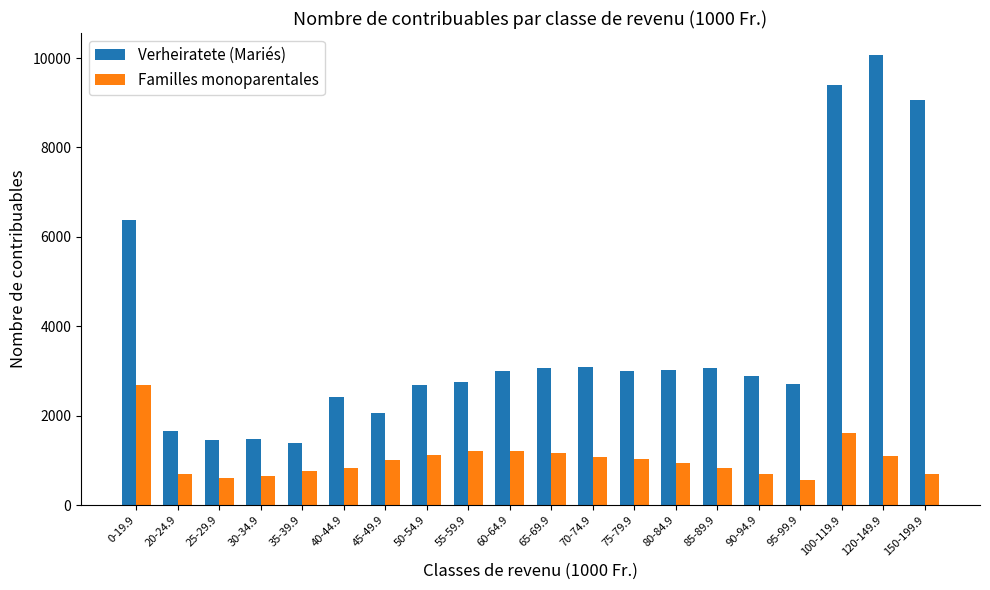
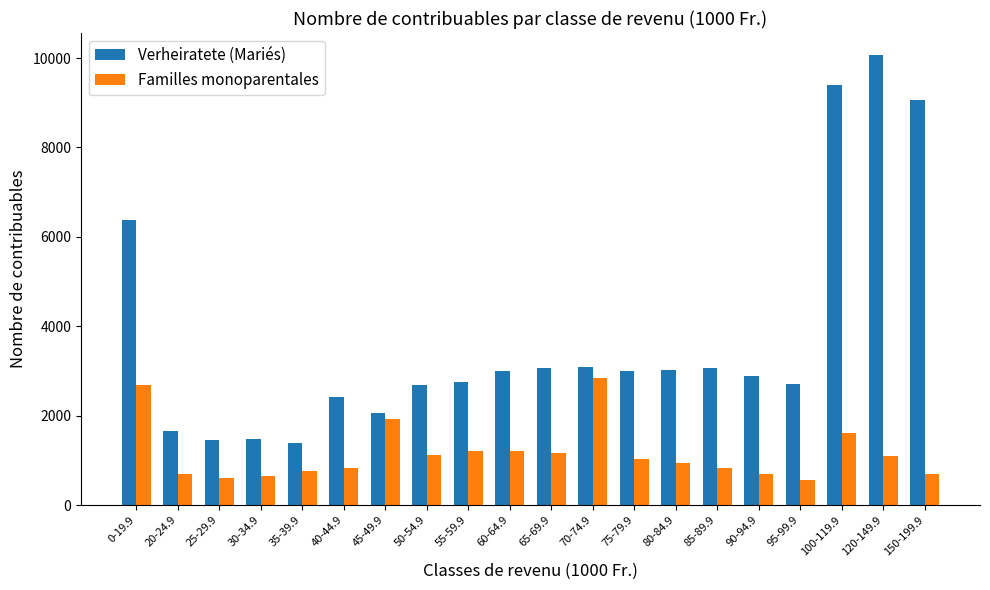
Familles monoparentales, 45-49.9: 1000 -> 1900
Familles monoparentales, 70-74.9: 1100 -> 2800
